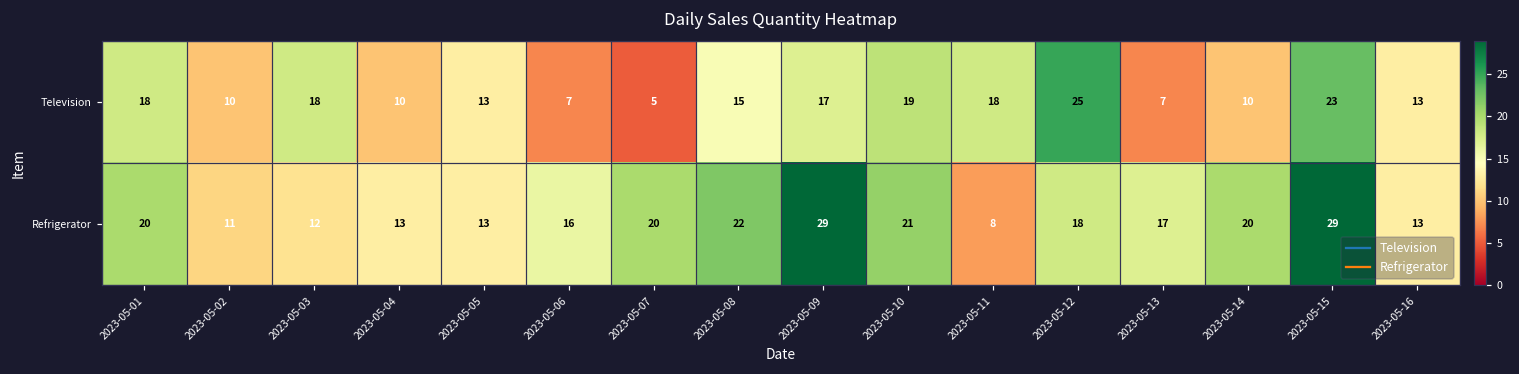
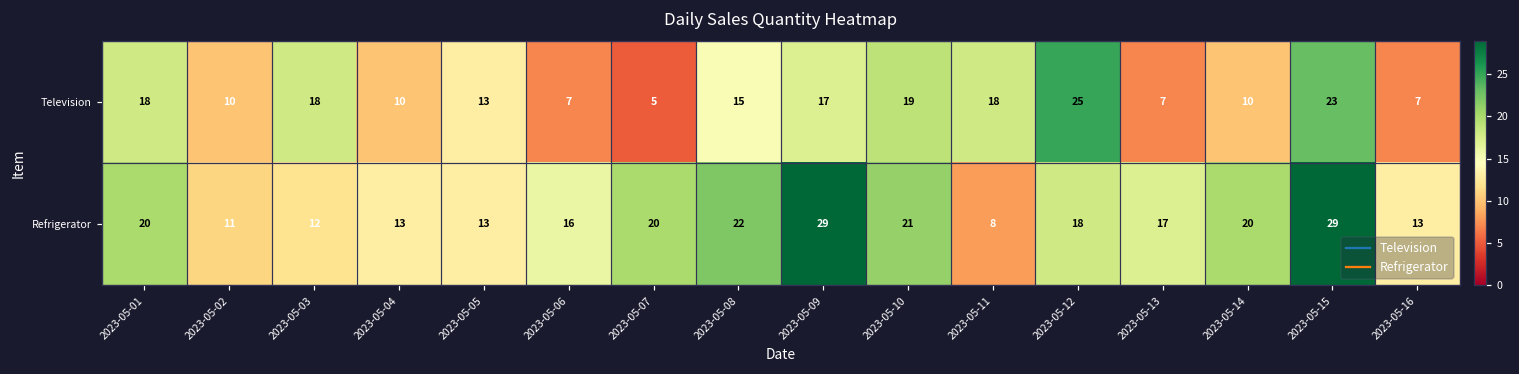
Television, 2023-05-16: 13 -> 7
